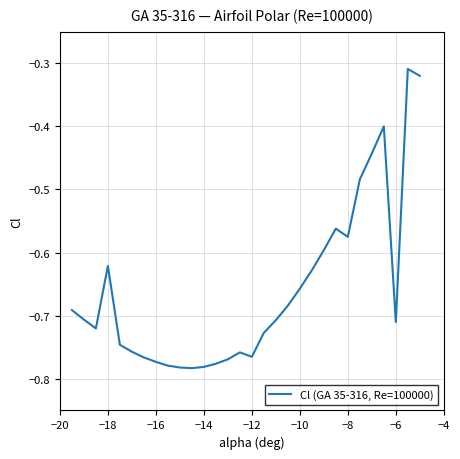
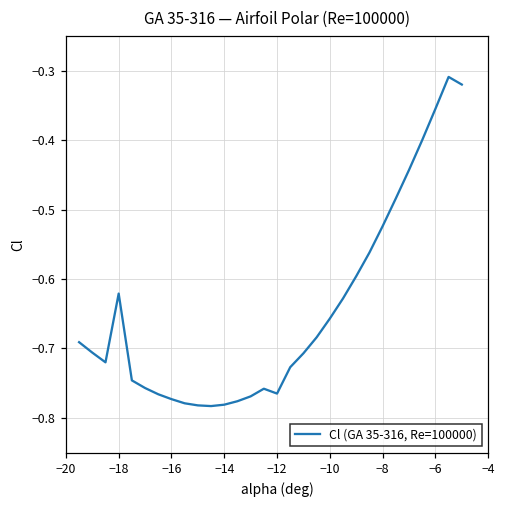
−8: -0.58 -> -0.52
−6: -0.71 -> -0.36
